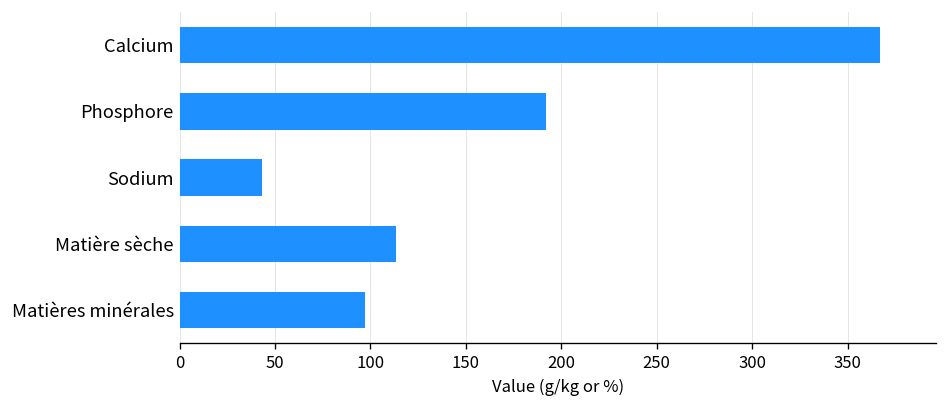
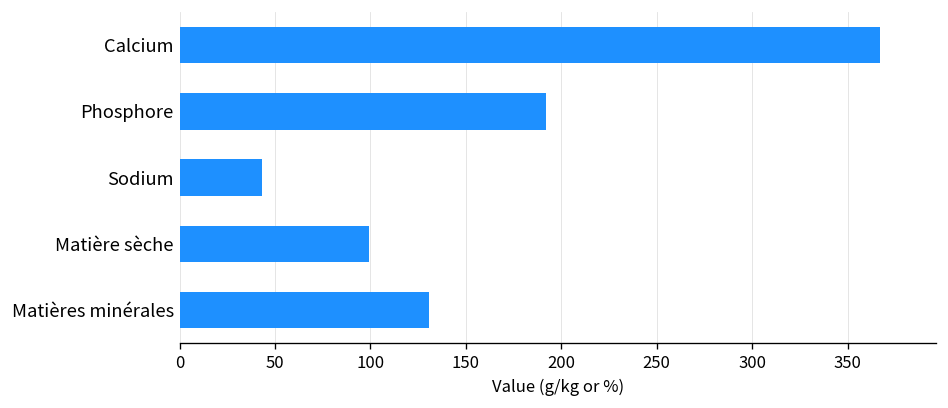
Matière sèche: 114 -> 99
Matières minérales: 97 -> 131
